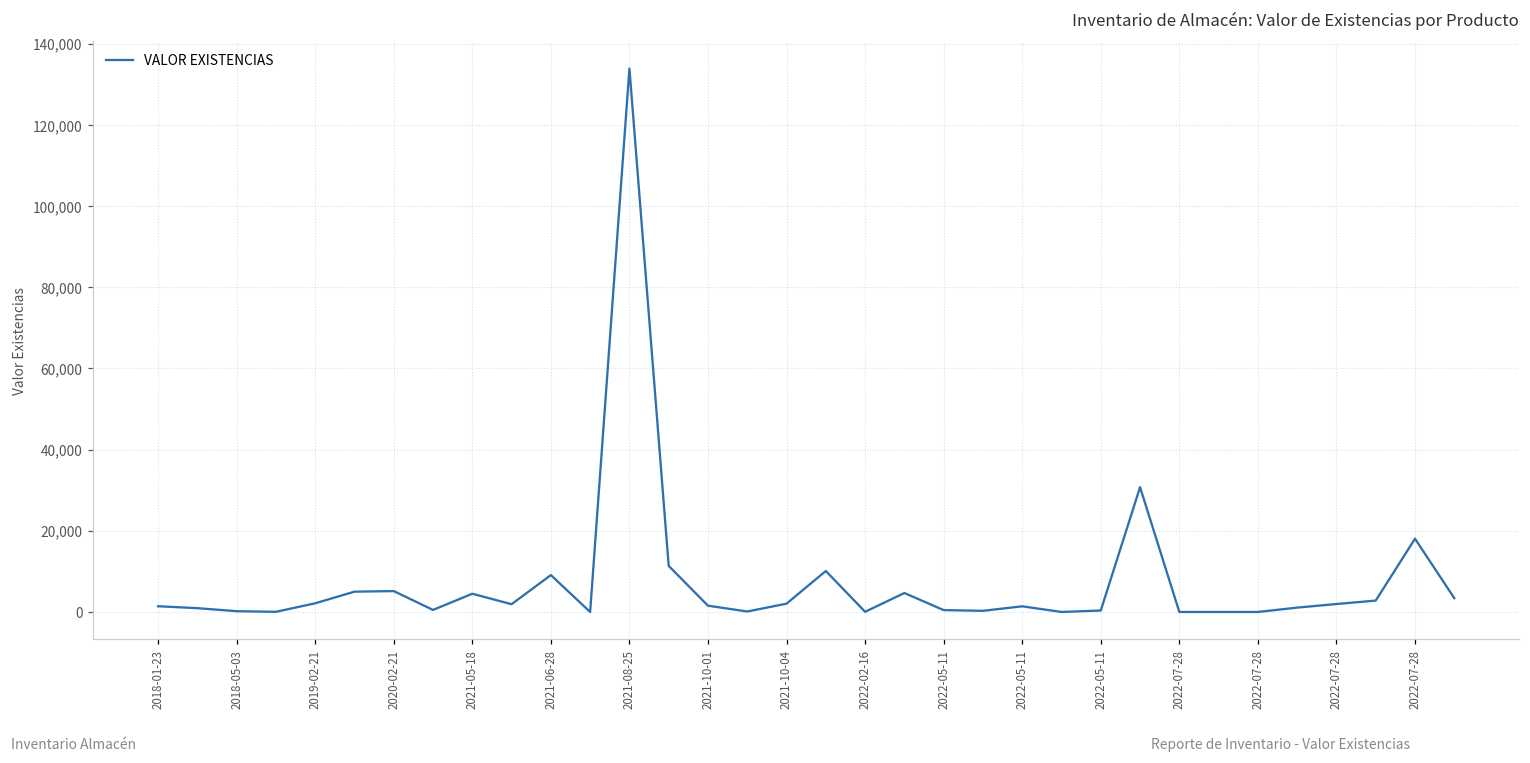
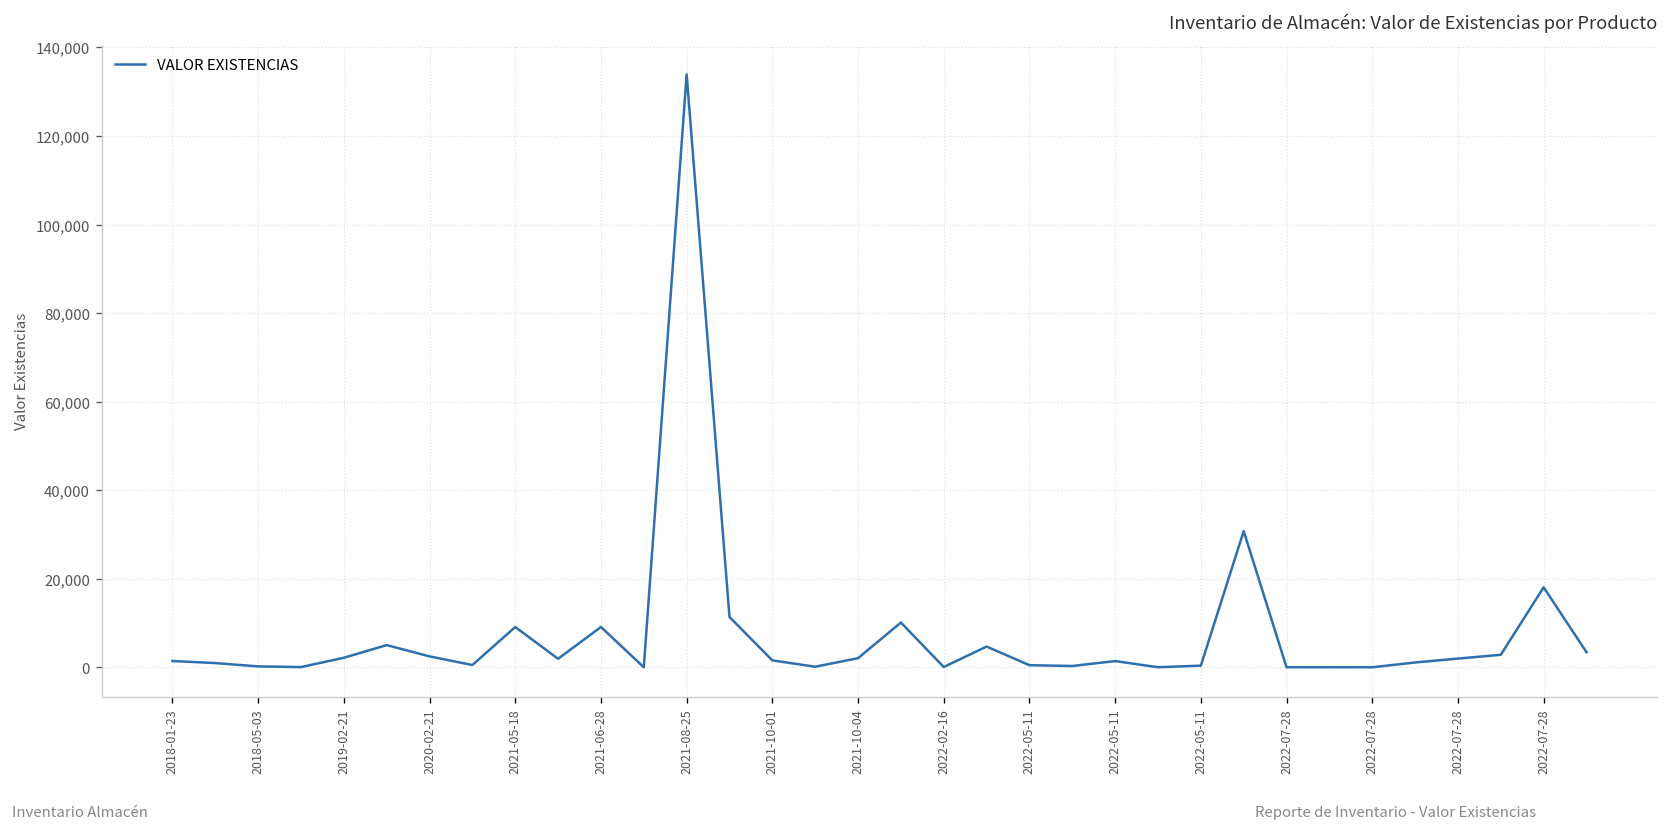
2020-02-21: 5,000 -> 2,000
2021-05-18: 4,000 -> 9,000
